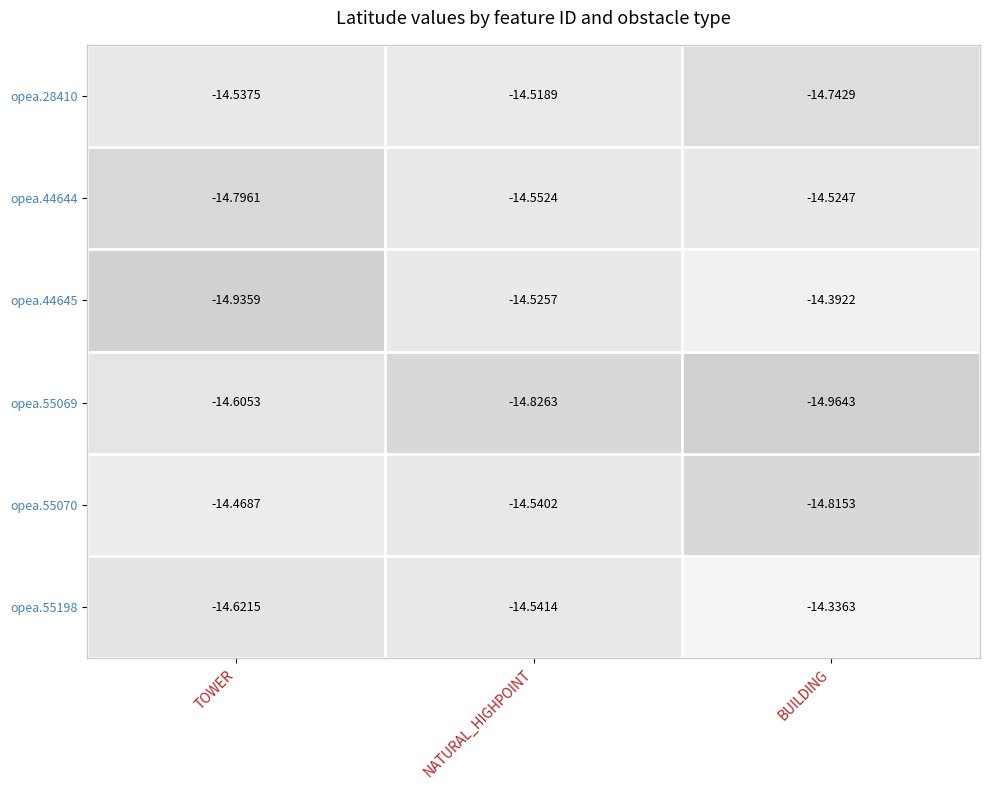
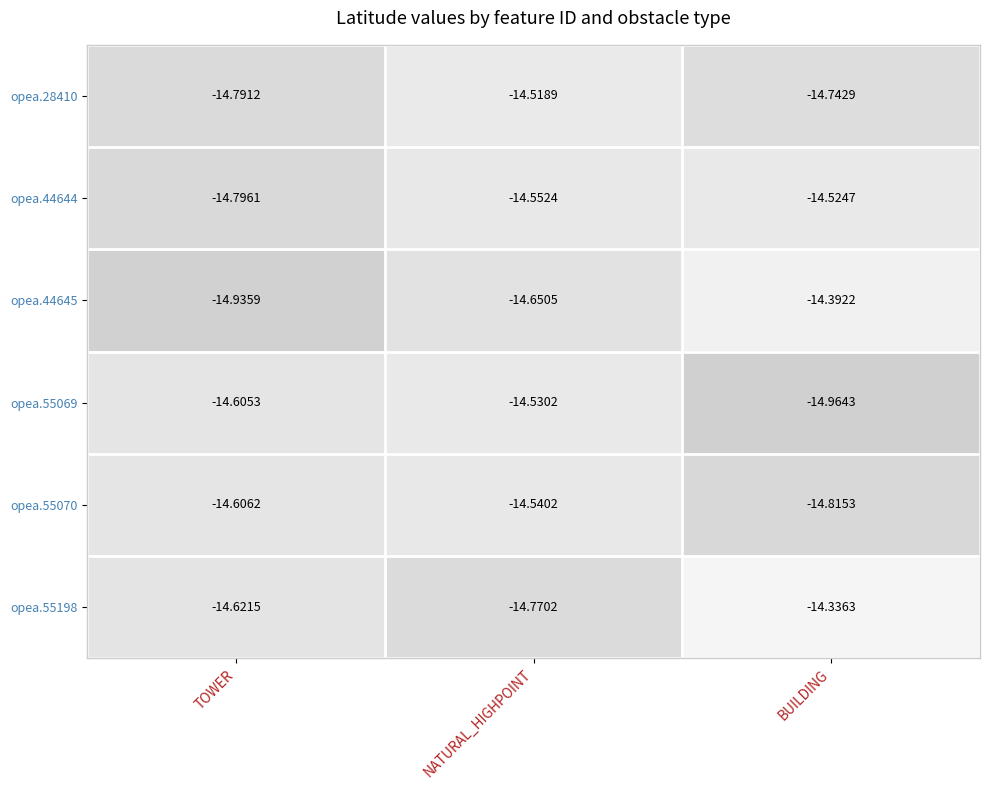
opea.28410, TOWER: -14.5375 -> -14.7912
opea.44645, NATURAL_HIGHPOINT: -14.5257 -> -14.6505
opea.55069, NATURAL_HIGHPOINT: -14.8263 -> -14.5302
opea.55070, TOWER: -14.4687 -> -14.6062
opea.55198, NATURAL_HIGHPOINT: -14.5414 -> -14.7702
